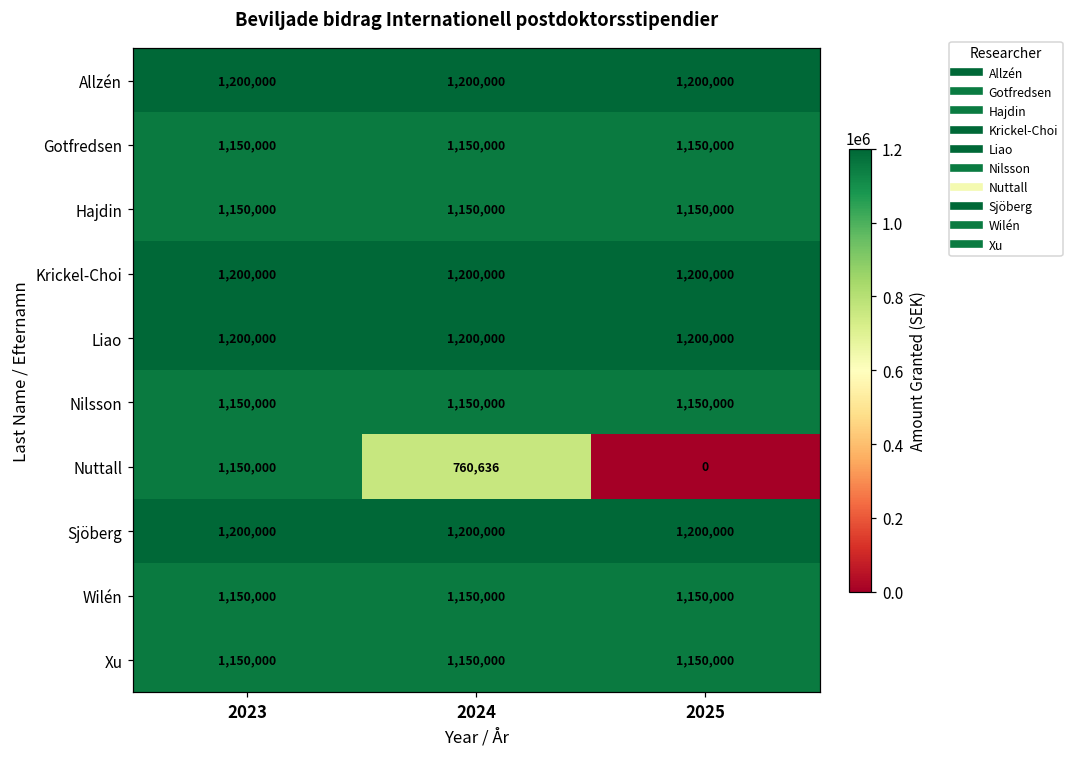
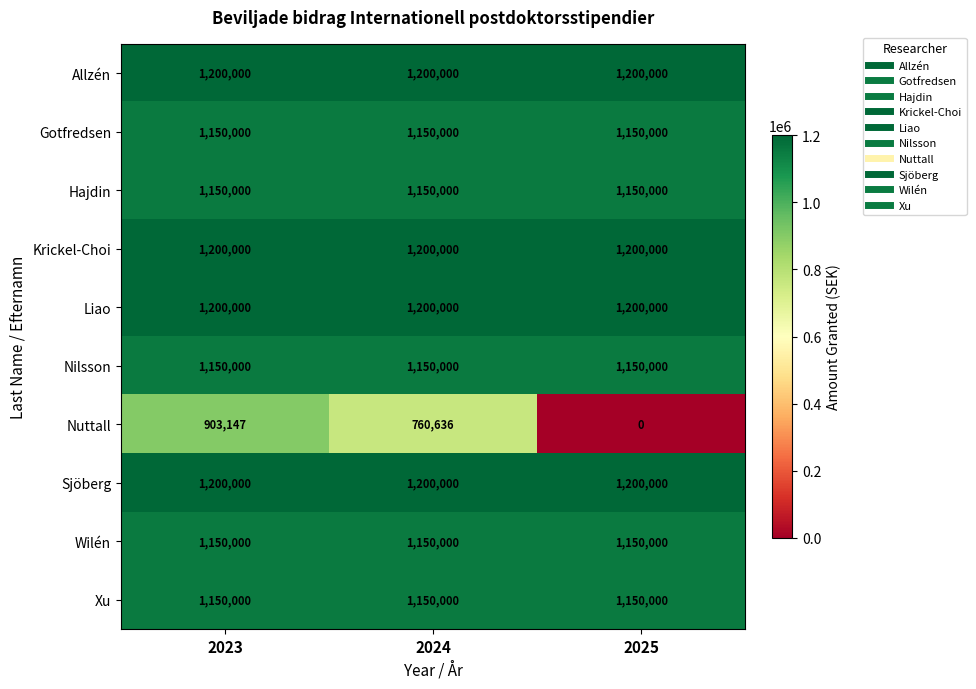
Nuttall, 2023: 1,150,000 -> 903,147
